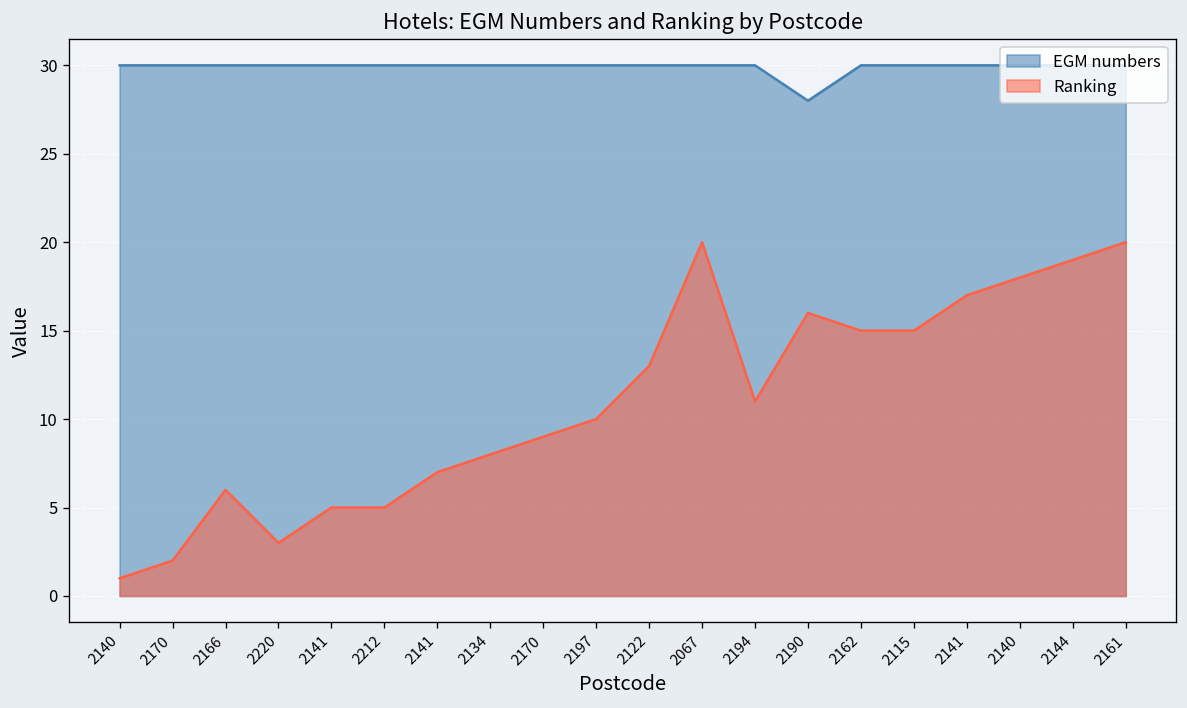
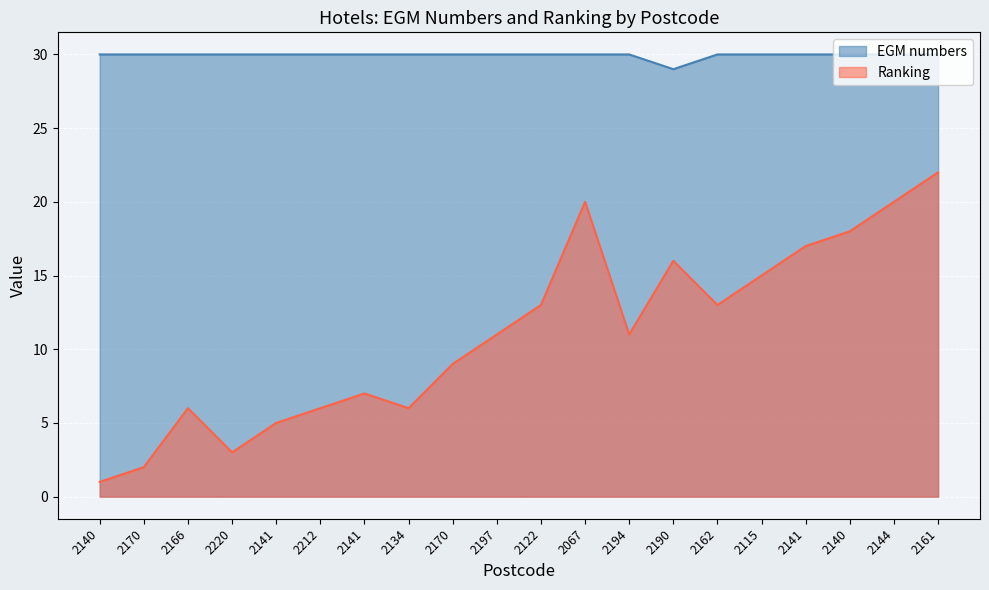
Ranking, 2212: 5 -> 6
Ranking, 2134: 8 -> 6
Ranking, 2197: 10 -> 11
EGM numbers, 2190: 28 -> 29
Ranking, 2162: 15 -> 13
Ranking, 2144: 19 -> 20
Ranking, 2161: 20 -> 22
